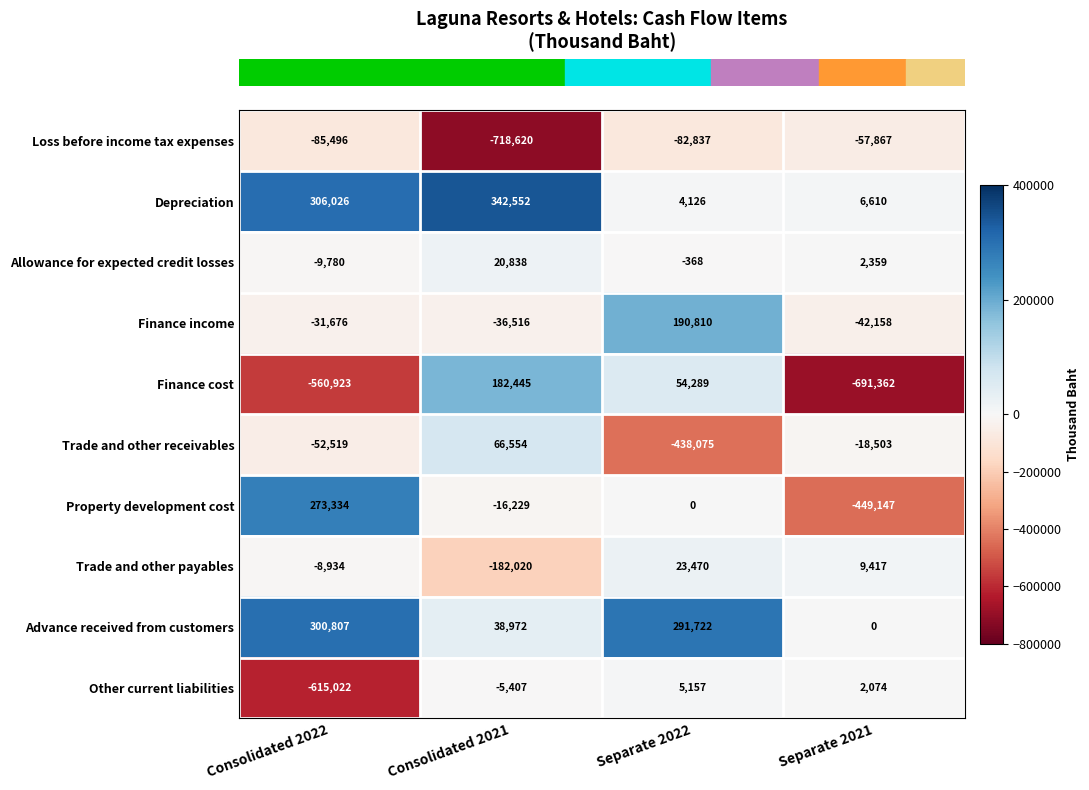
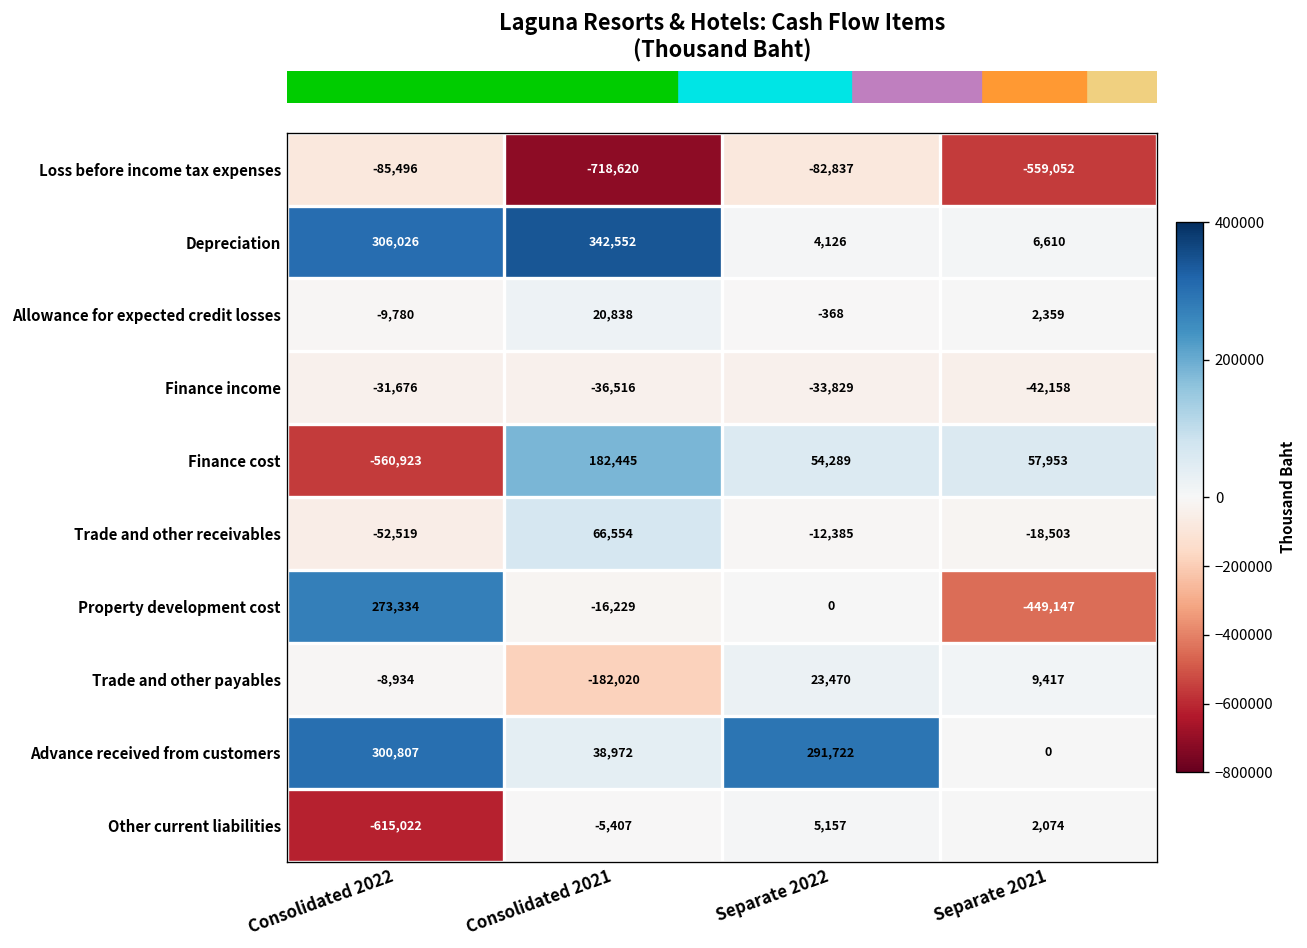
Loss before income tax expenses, Separate 2021: -57,867 -> -559,052
Finance income, Separate 2022: 190,810 -> -33,829
Finance cost, Separate 2021: -691,362 -> 57,953
Trade and other receivables, Separate 2022: -438,075 -> -12,385
